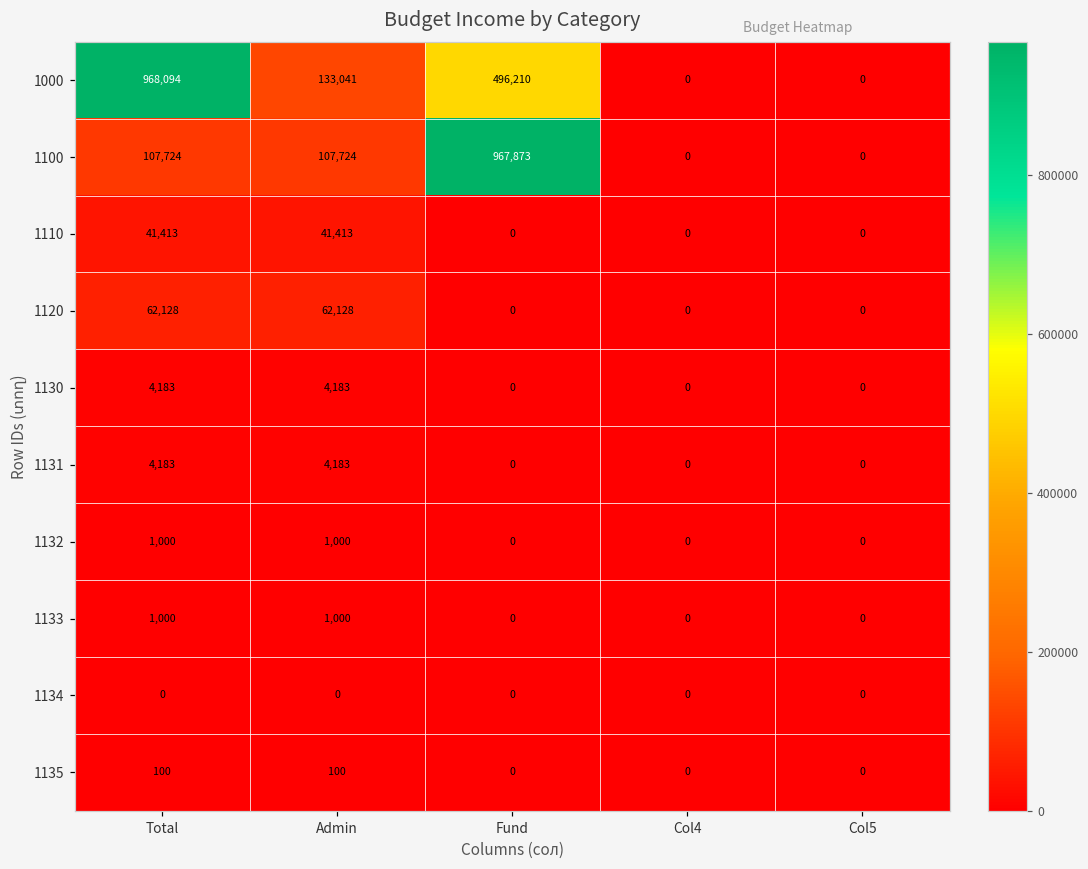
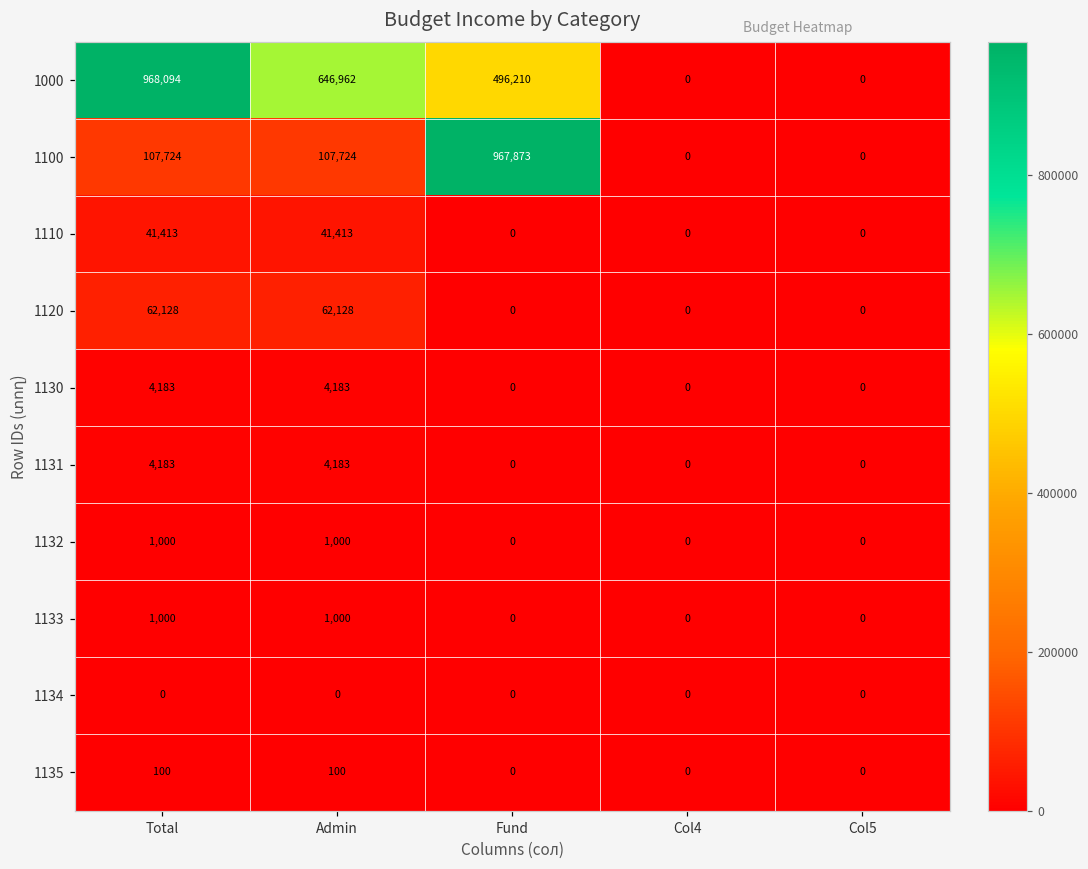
1000, Admin: 133,041 -> 646,962
